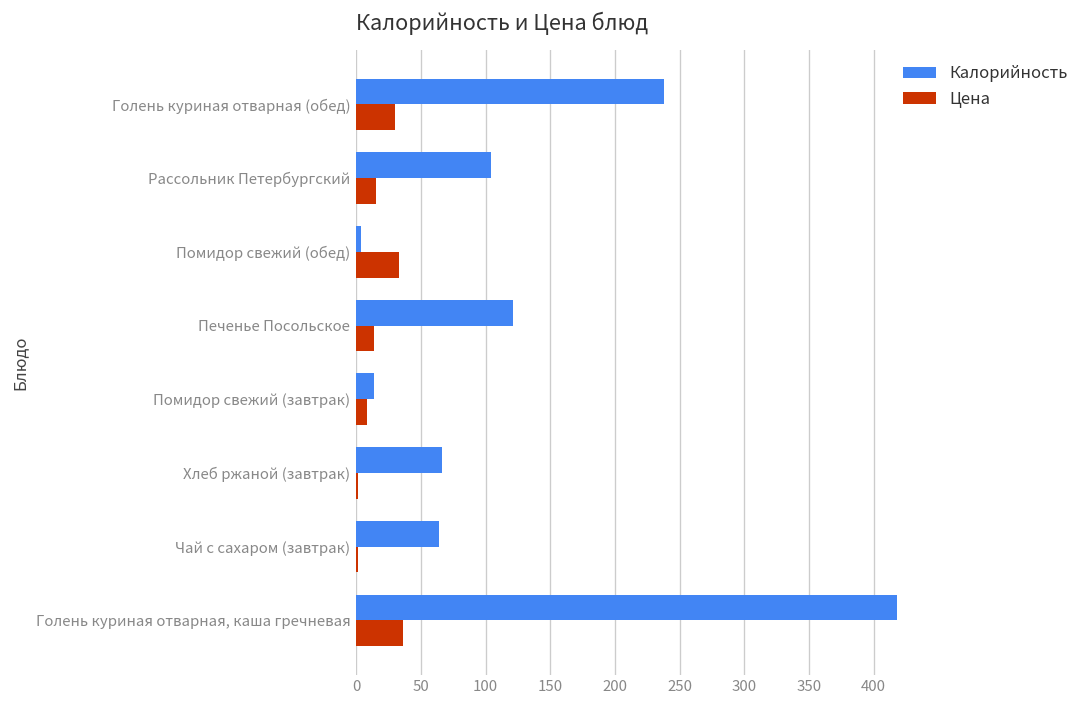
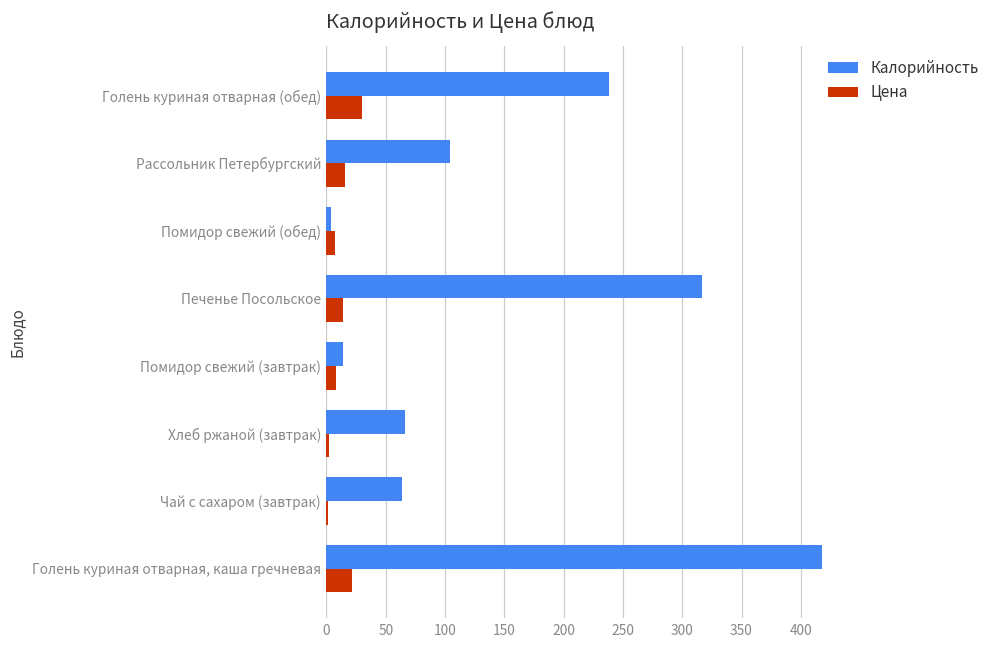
Цена, Помидор свежий (обед): 33 -> 7
Калорийность, Печенье Посольское: 121 -> 317
Цена, Голень куриная отварная, каша гречневая: 37 -> 21
